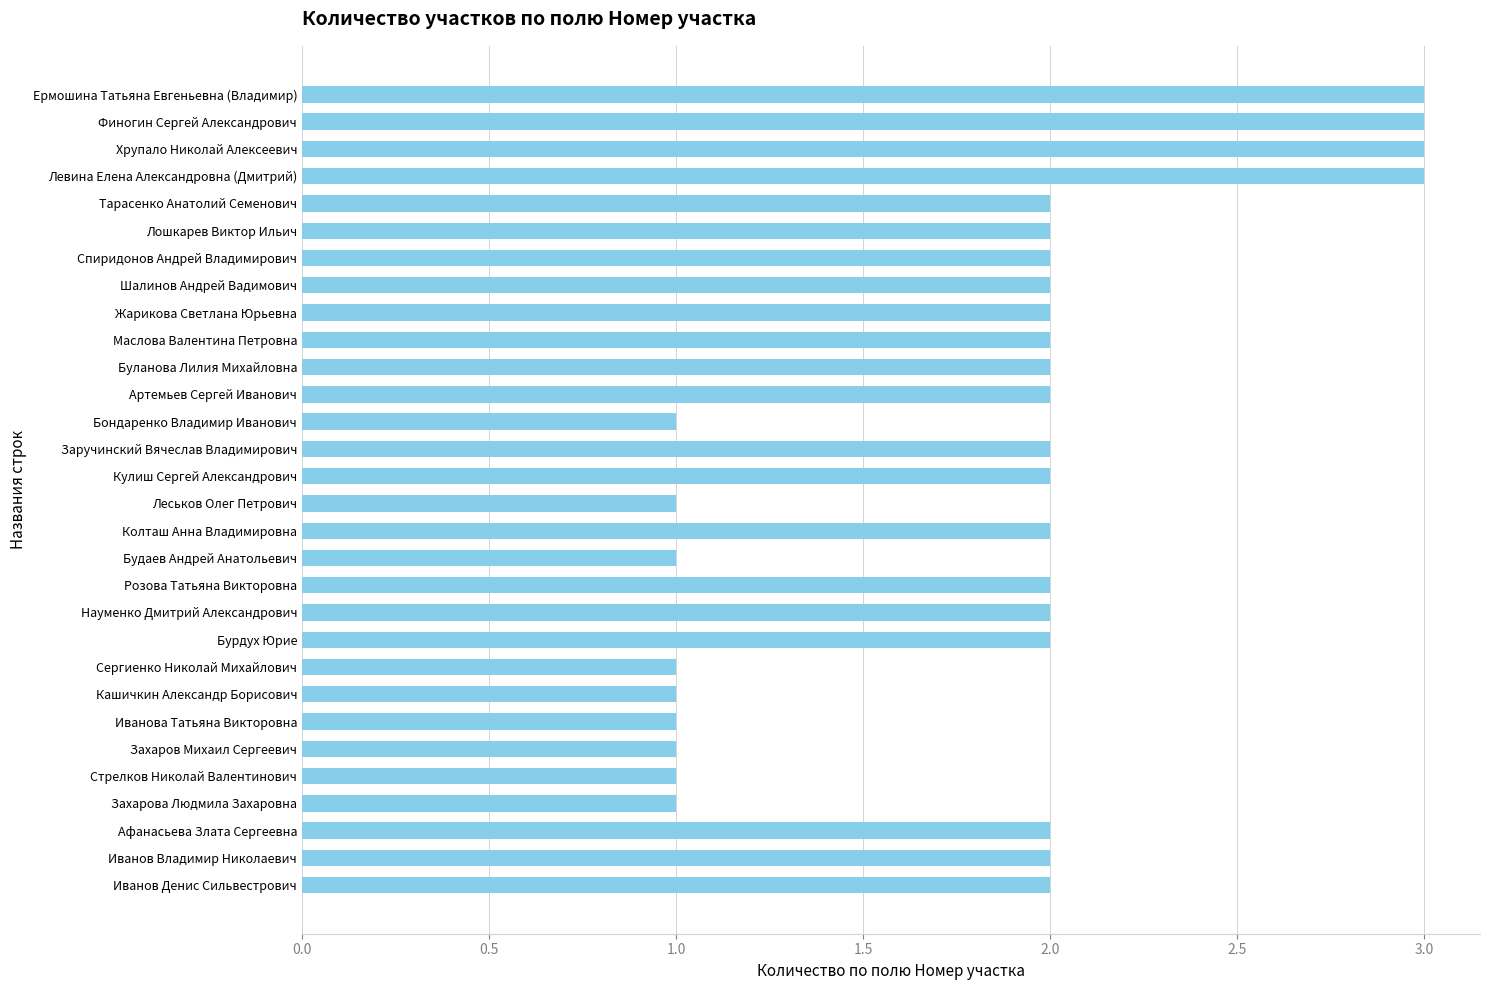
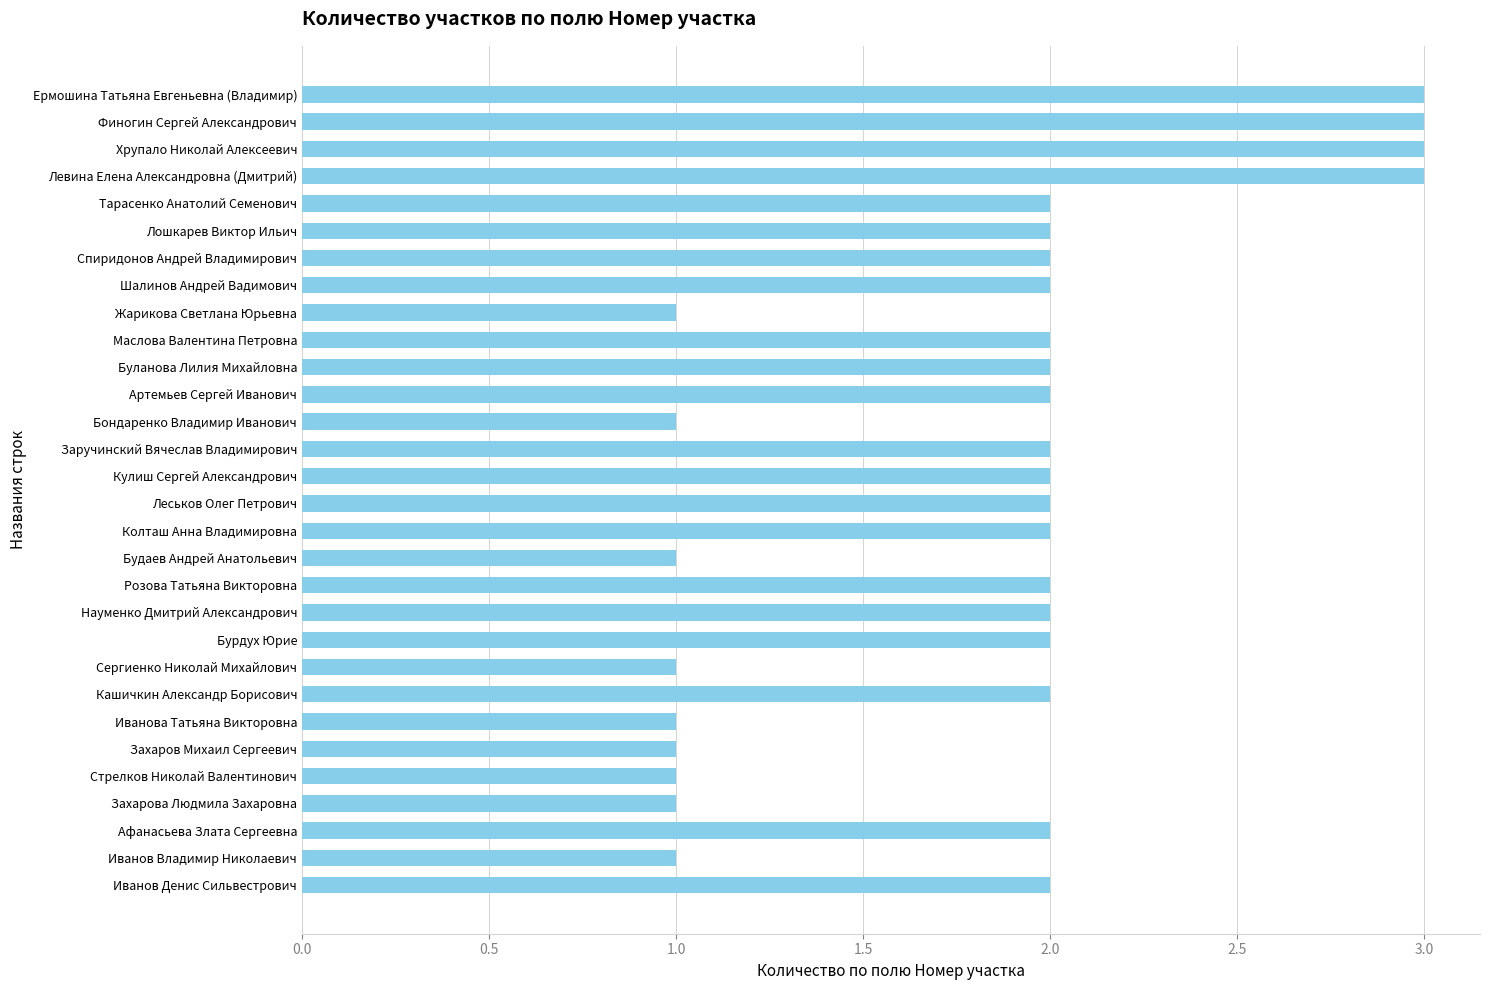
Жарикова Светлана Юрьевна: 2 -> 1
Леськов Олег Петрович: 1 -> 2
Кашичкин Александр Борисович: 1 -> 2
Иванов Владимир Николаевич: 2 -> 1
